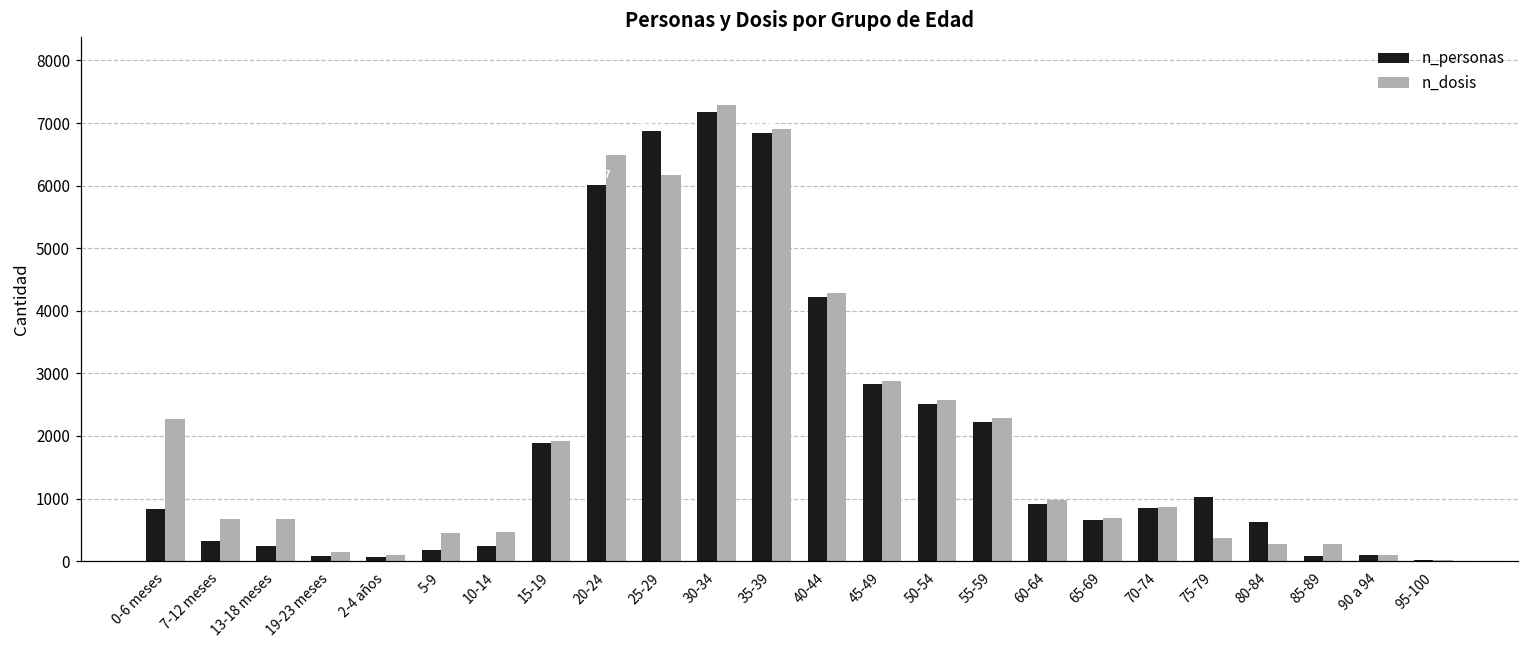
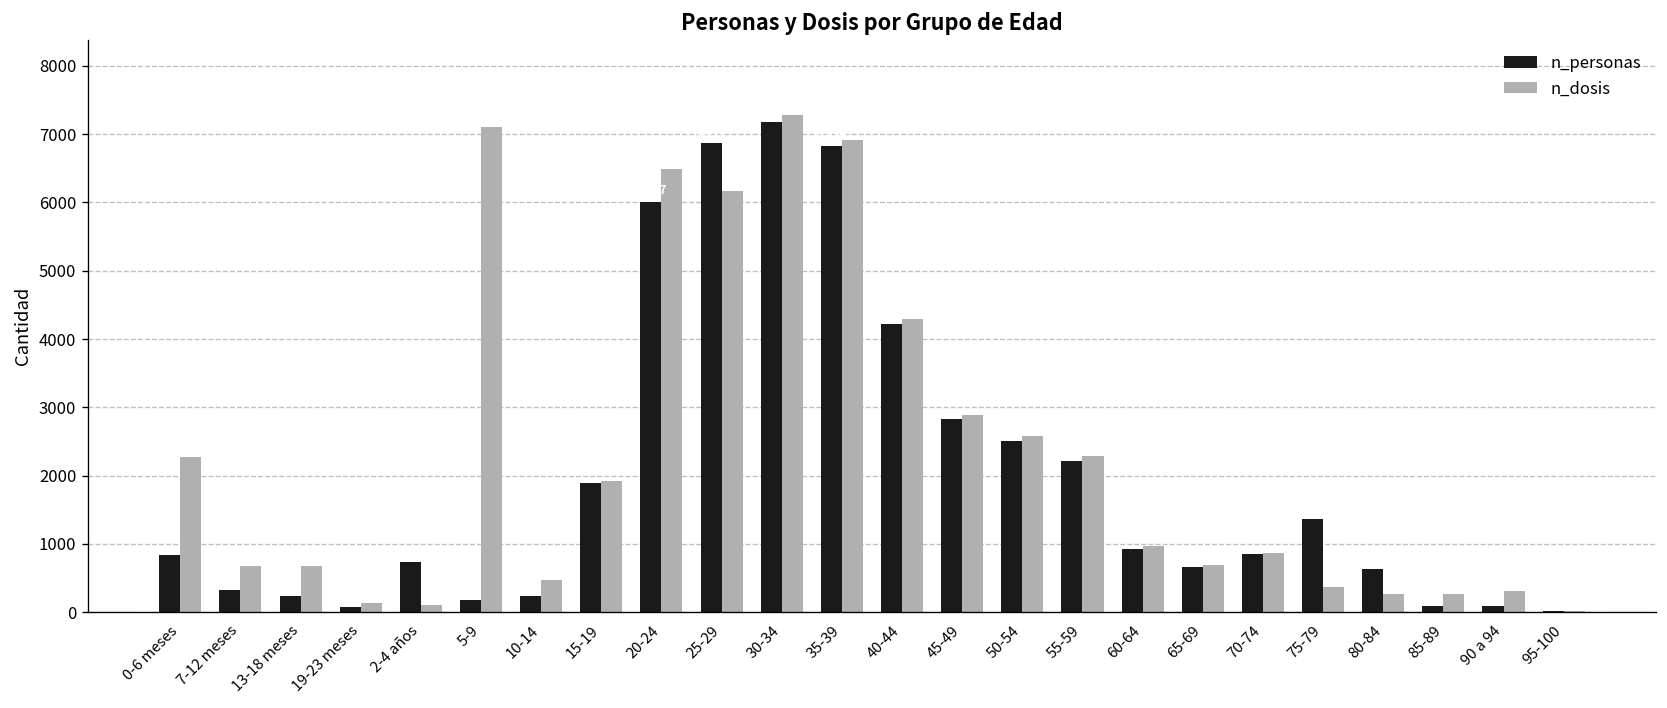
n_personas, 2-4 años: 100 -> 700
n_dosis, 5-9: 500 -> 7100
n_personas, 75-79: 1000 -> 1400
n_dosis, 90 a 94: 100 -> 300
